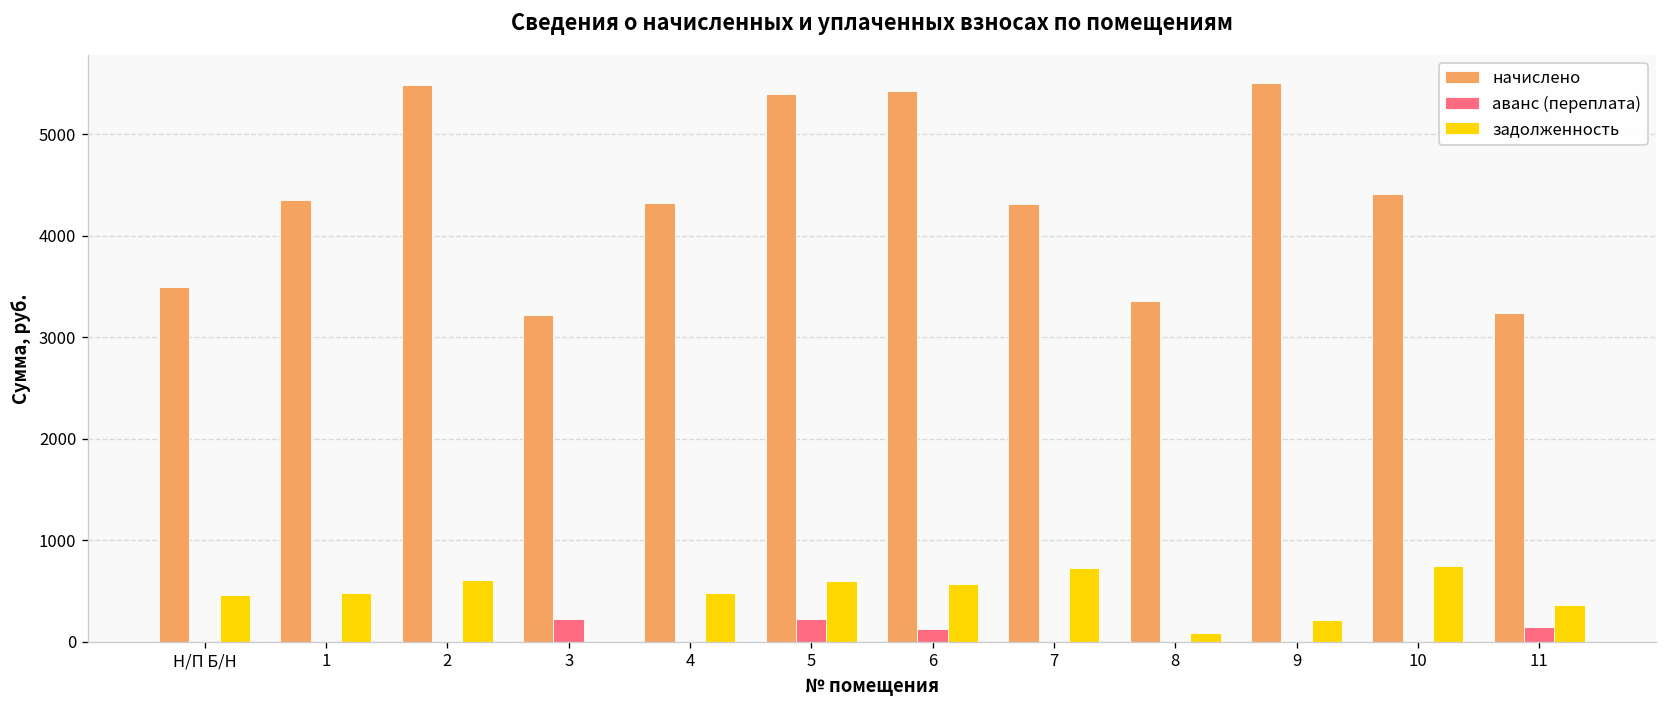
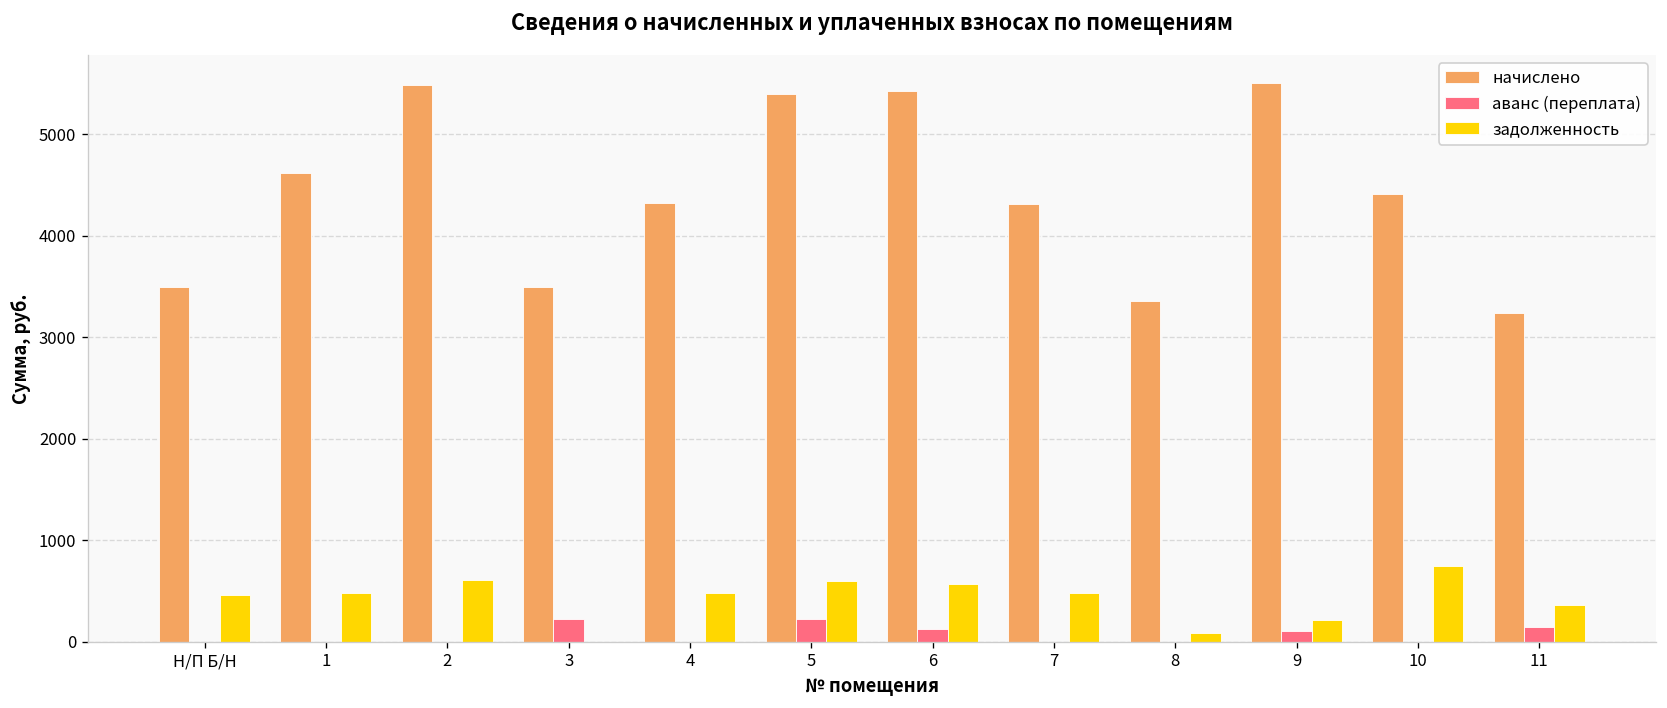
начислено, 1: 4400 -> 4600
начислено, 3: 3200 -> 3500
задолженность, 7: 700 -> 500
аванс (переплата), 9: 0 -> 100
